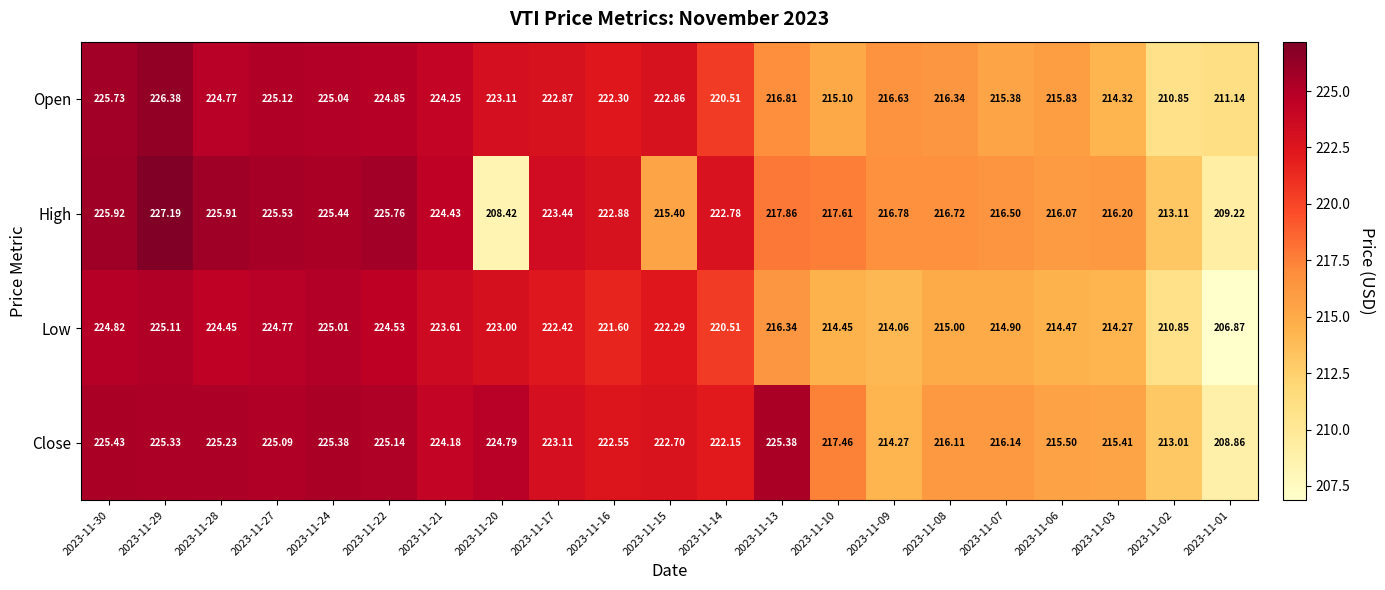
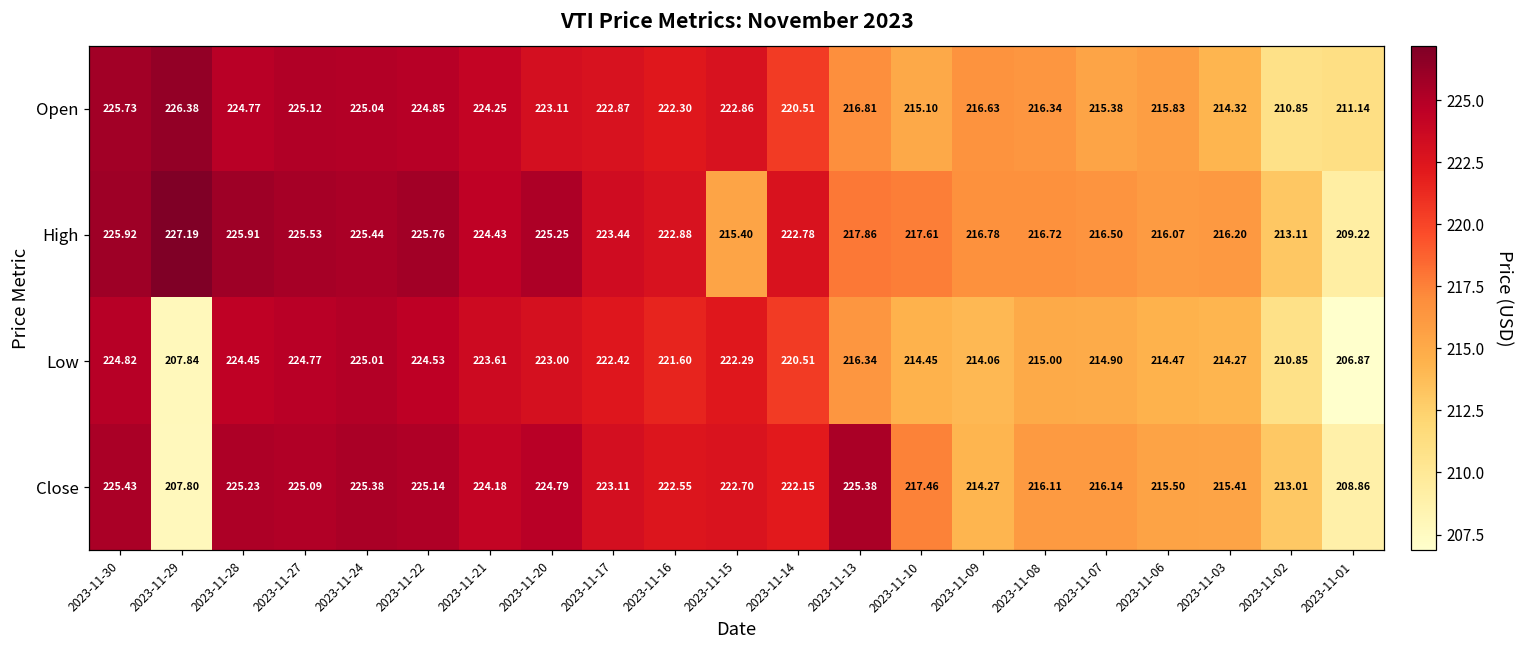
High, 2023-11-20: 208.42 -> 225.25
Low, 2023-11-29: 225.11 -> 207.84
Close, 2023-11-29: 225.33 -> 207.80
